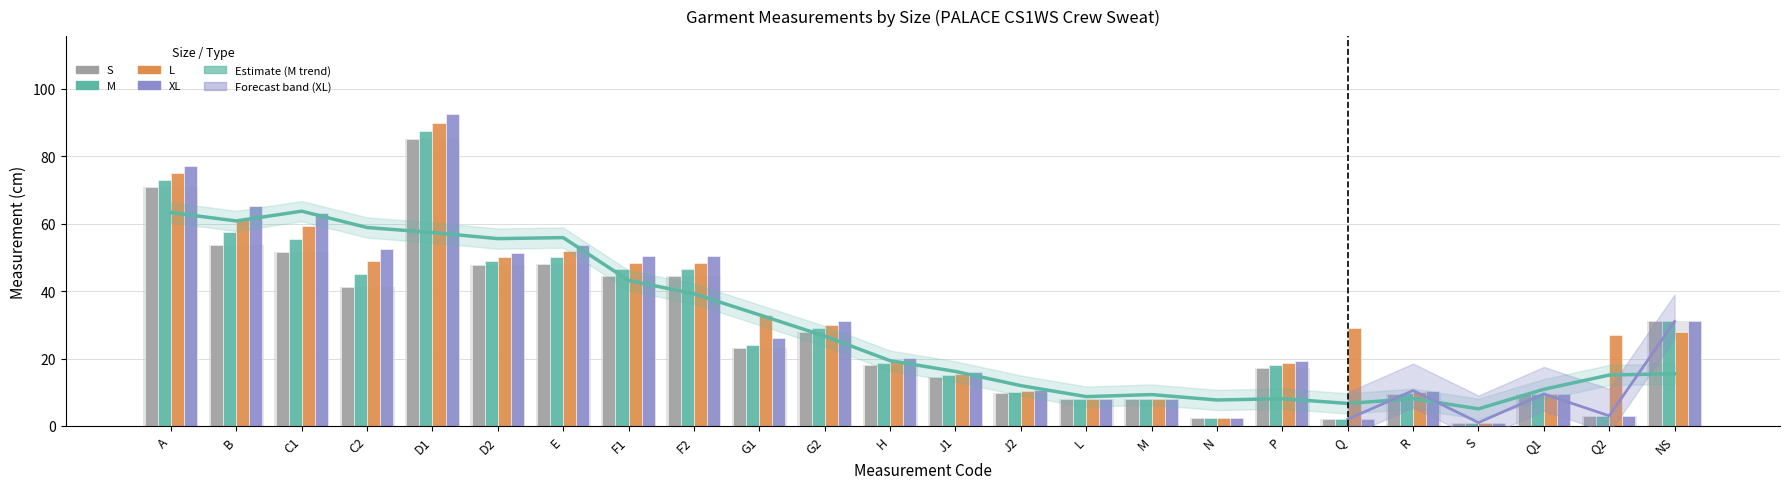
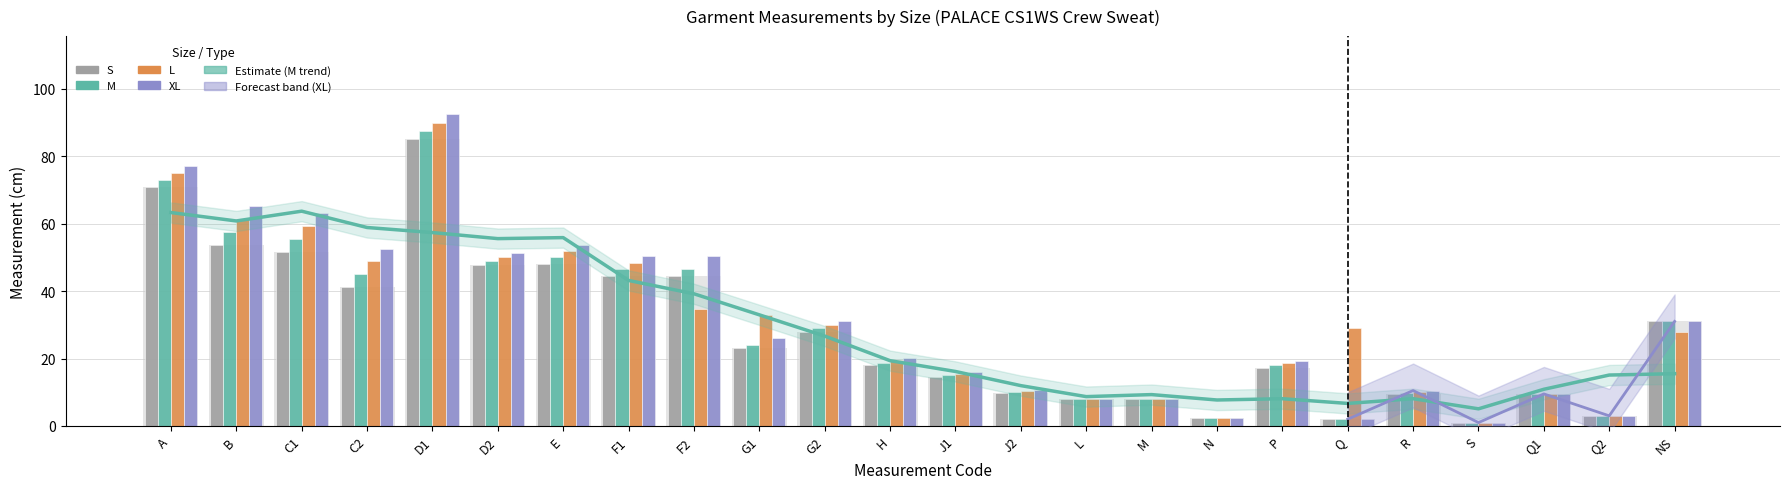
L, F2: 48 -> 35
L, Q2: 27 -> 3
